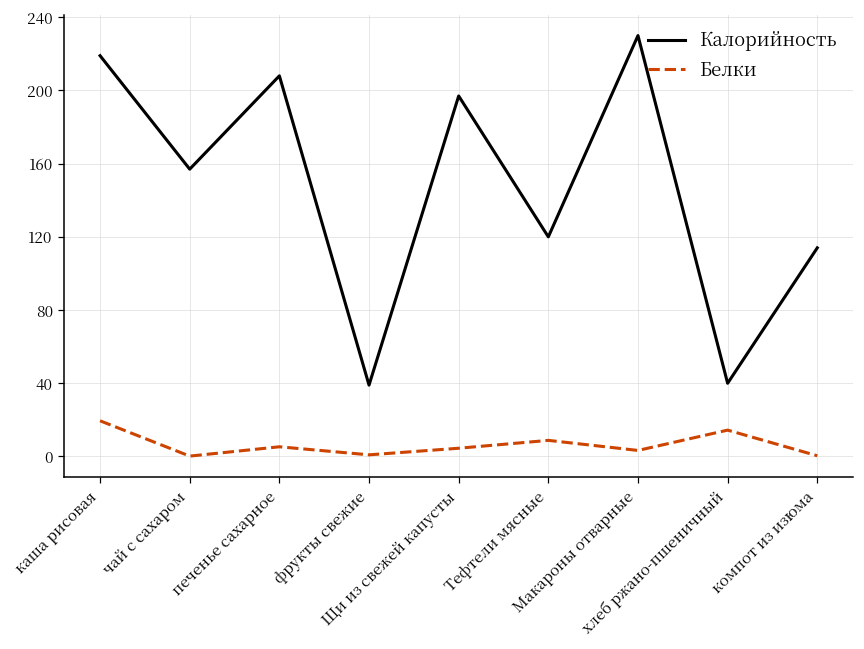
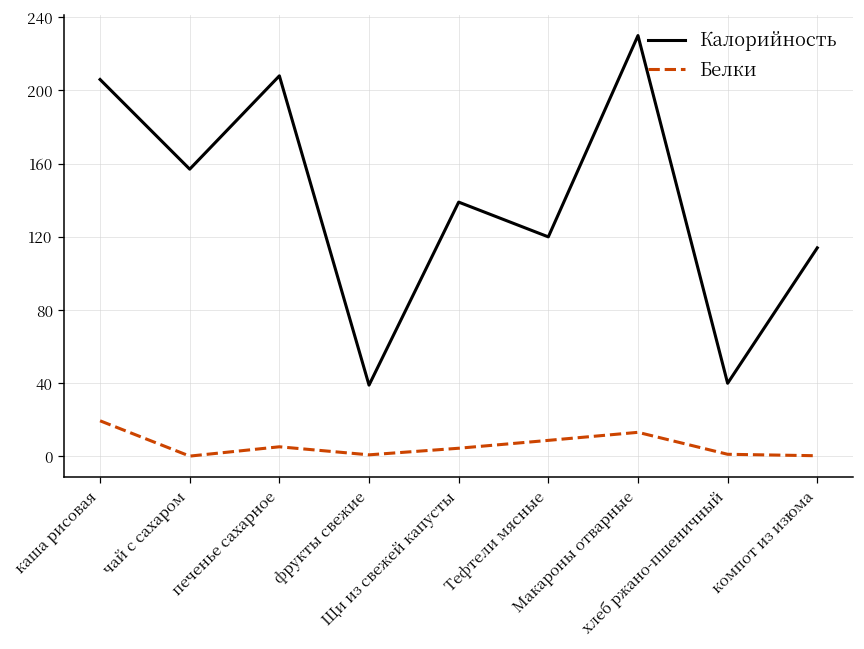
Калорийность, каша рисовая: 219 -> 206
Калорийность, Щи из свежей капусты: 197 -> 139
Белки, Макароны отварные: 3 -> 13
Белки, хлеб ржано-пшеничный: 14 -> 1
